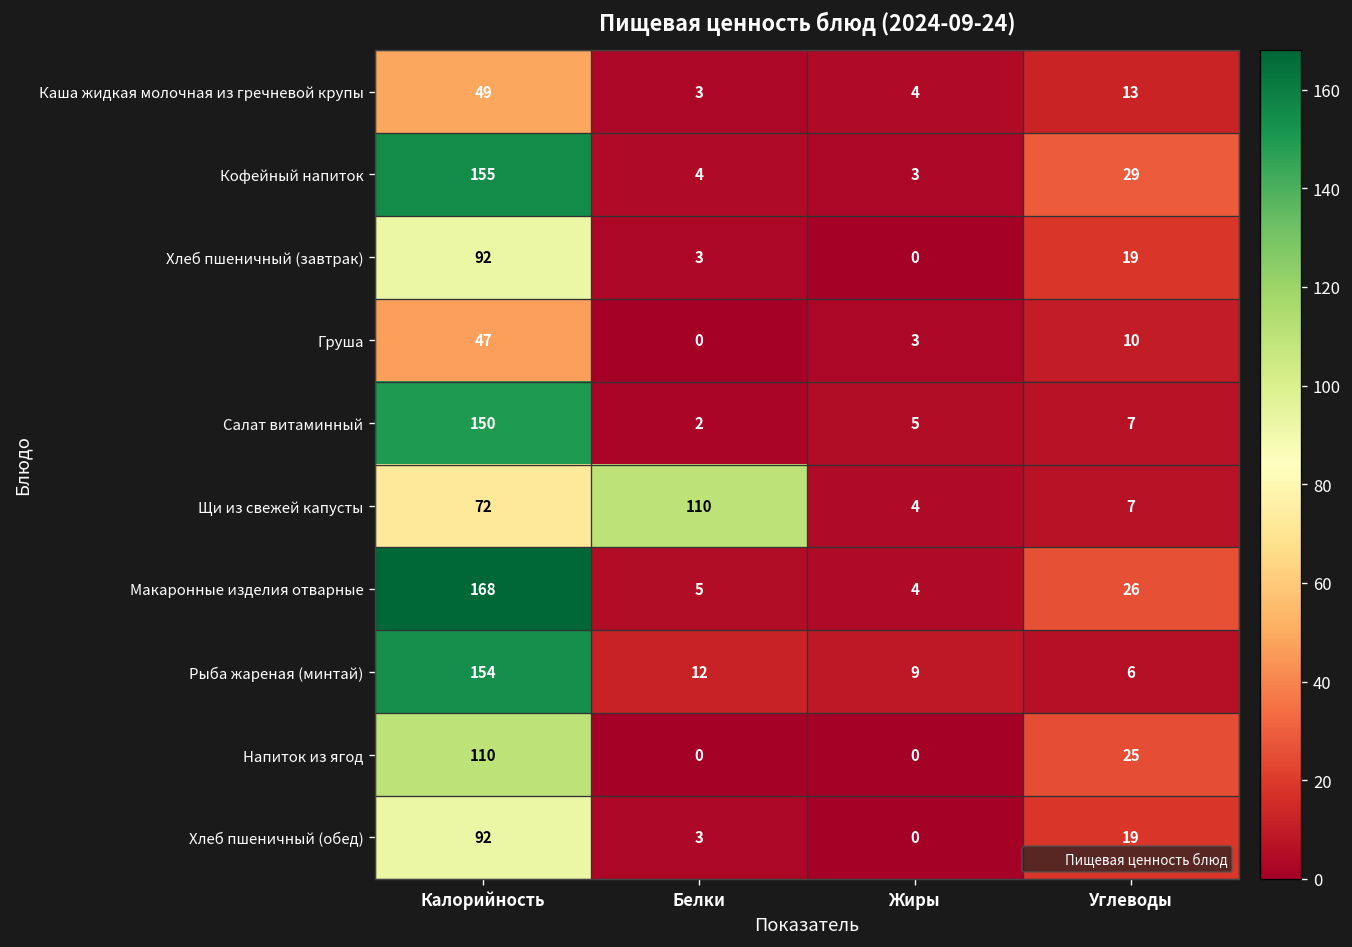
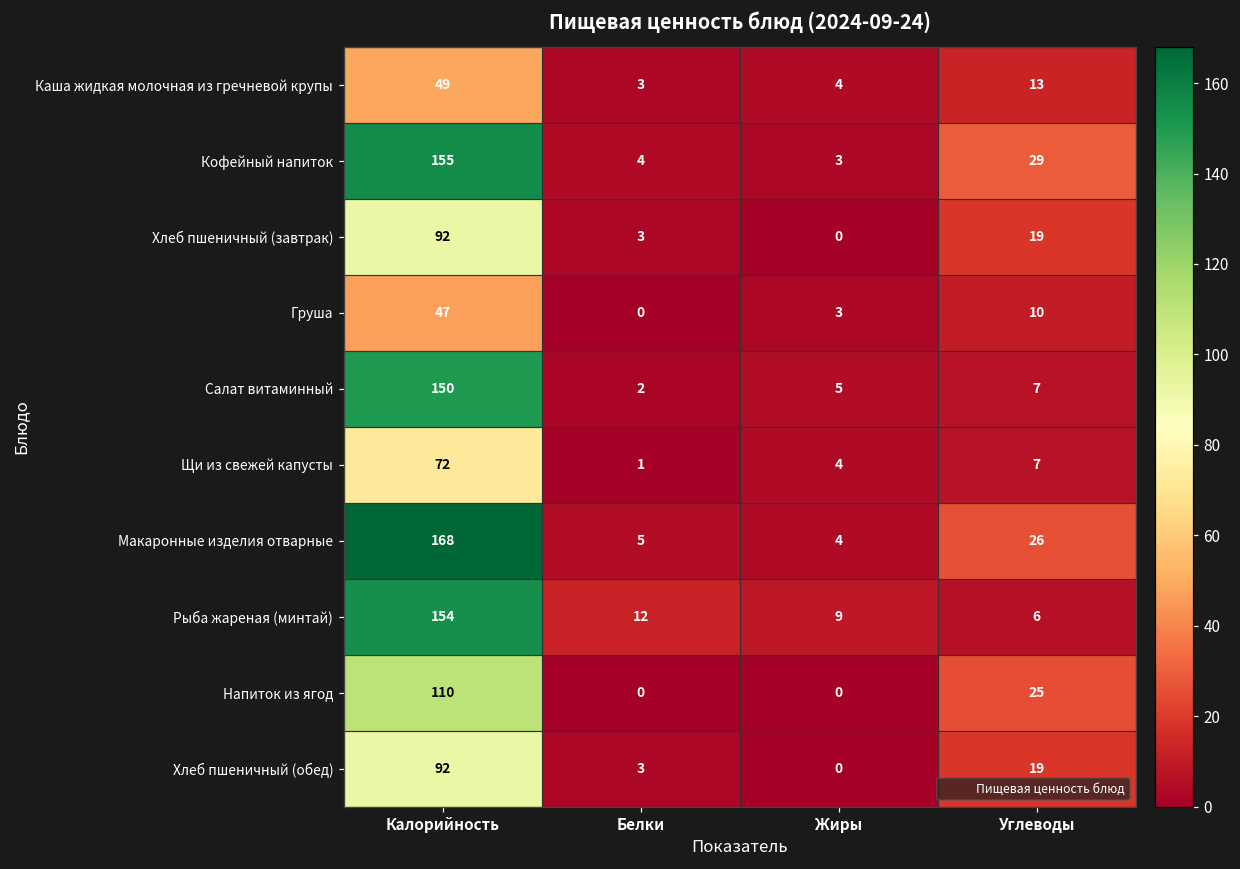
Щи из свежей капусты, Белки: 110 -> 1
